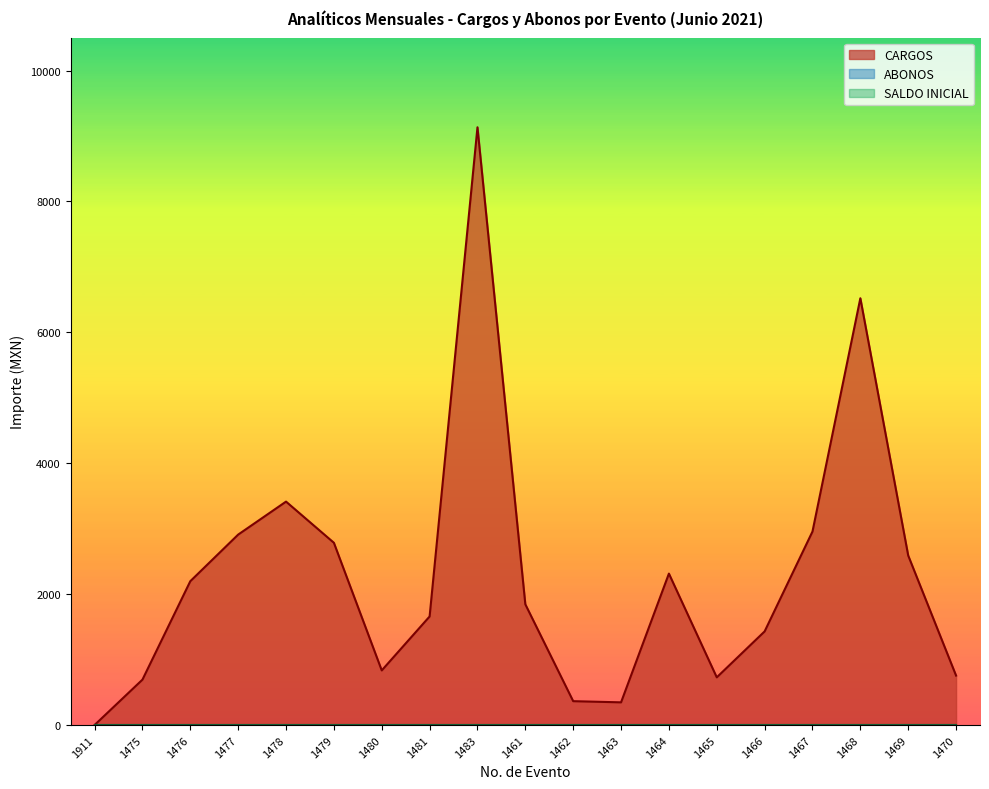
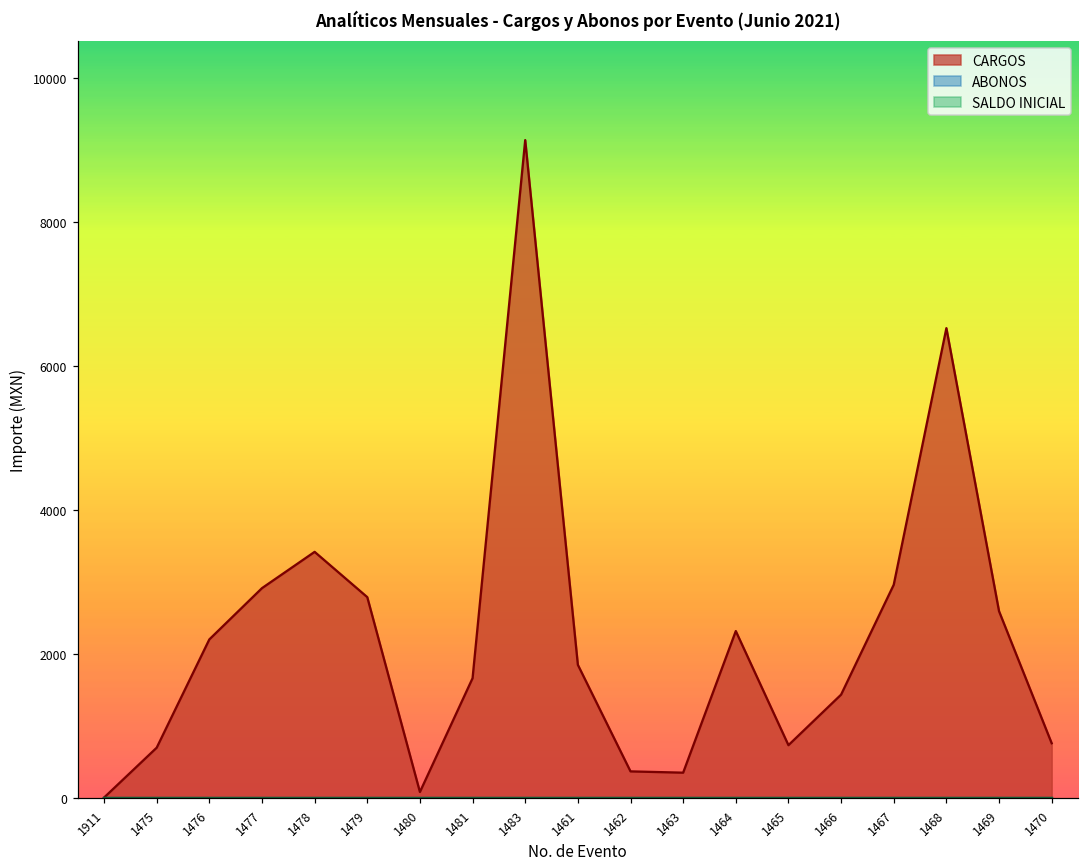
CARGOS, 1480: 800 -> 100
